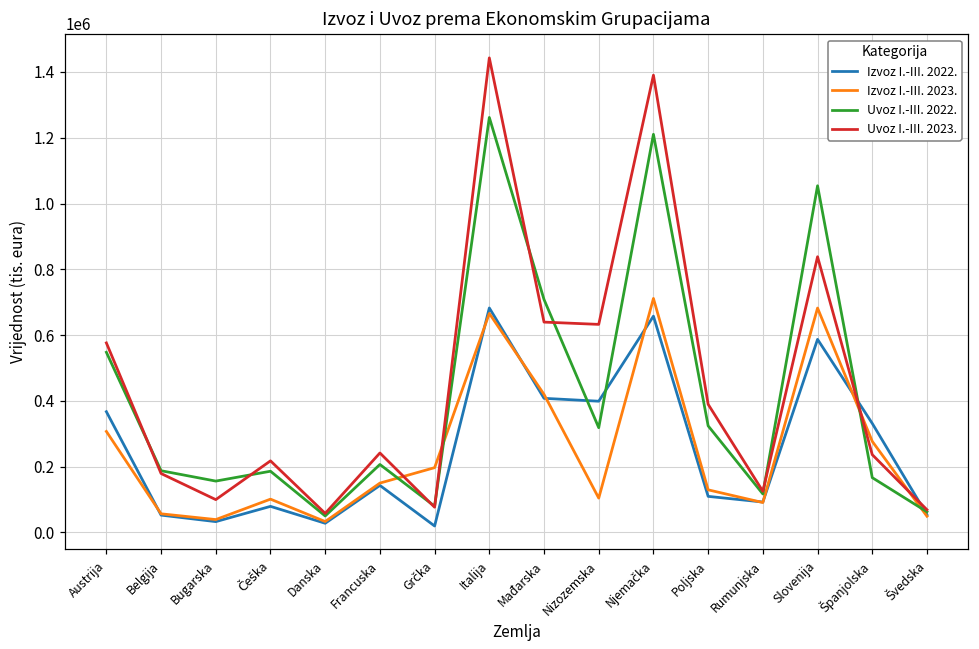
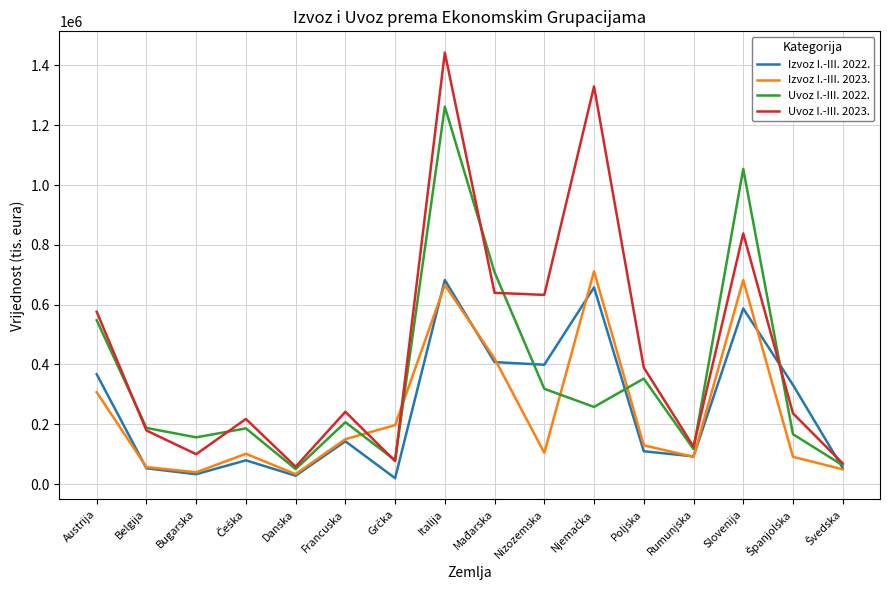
Uvoz I.-III. 2022., Njemačka: 1210000 -> 260000
Uvoz I.-III. 2023., Njemačka: 1390000 -> 1330000
Uvoz I.-III. 2022., Poljska: 320000 -> 350000
Izvoz I.-III. 2023., Španjolska: 280000 -> 90000
